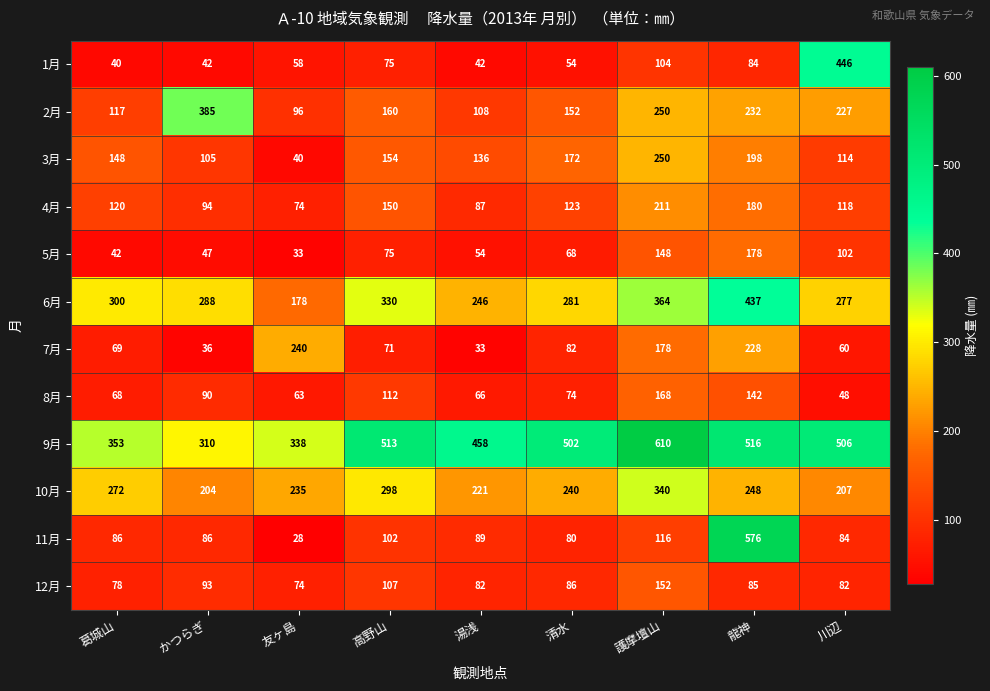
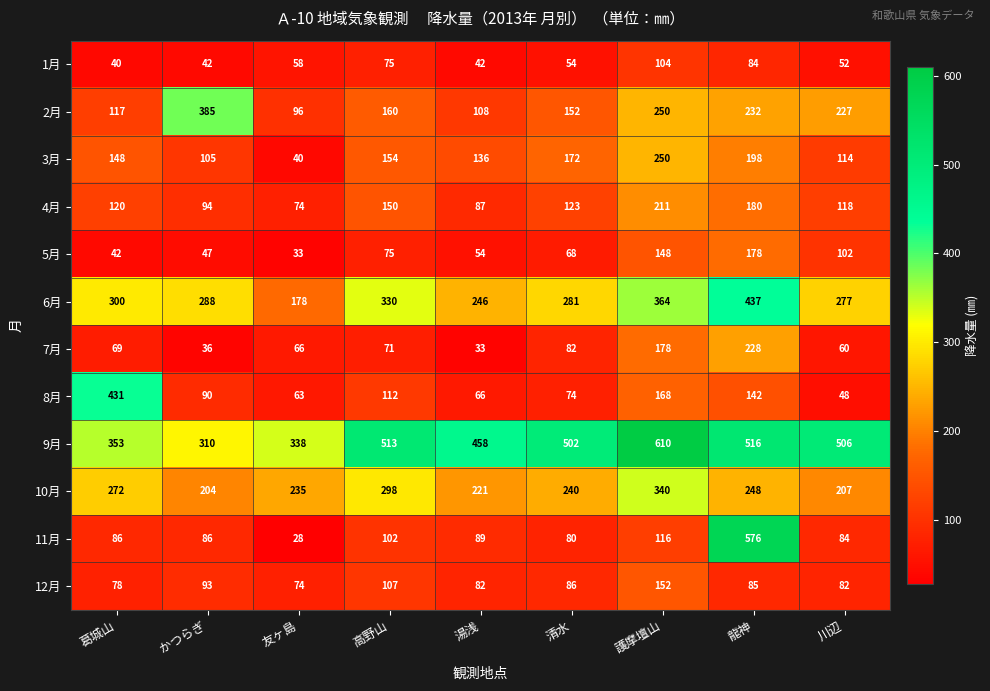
1月, 川辺: 446 -> 52
7月, 友ヶ島: 240 -> 66
8月, 葛城山: 68 -> 431
